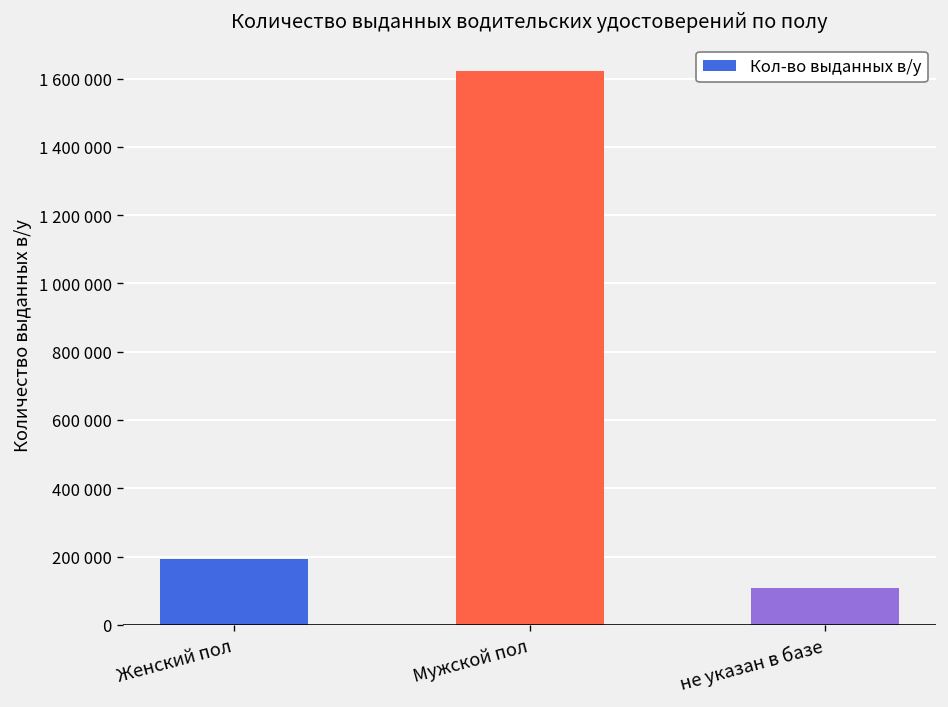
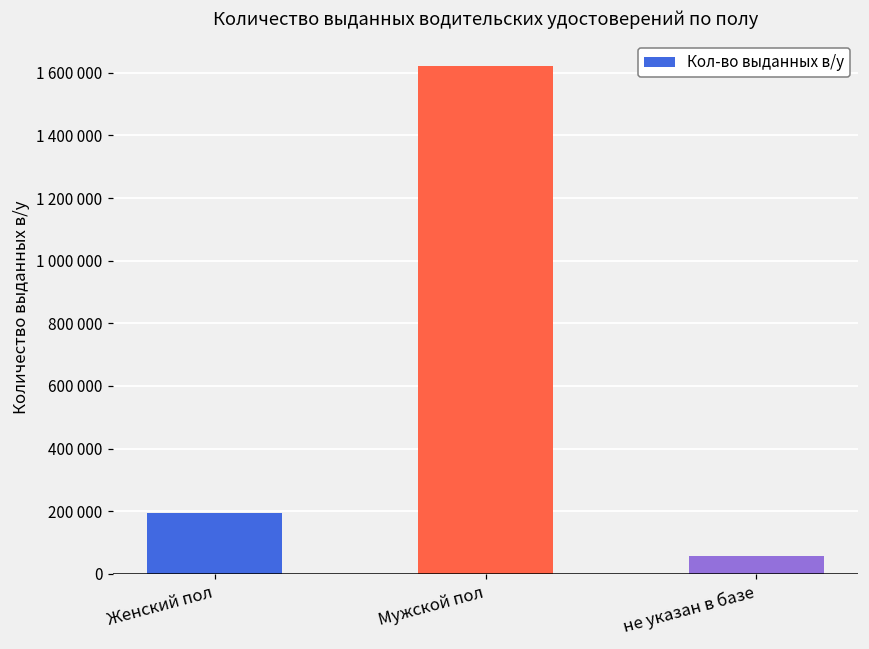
не указан в базе: 110000 -> 60000
